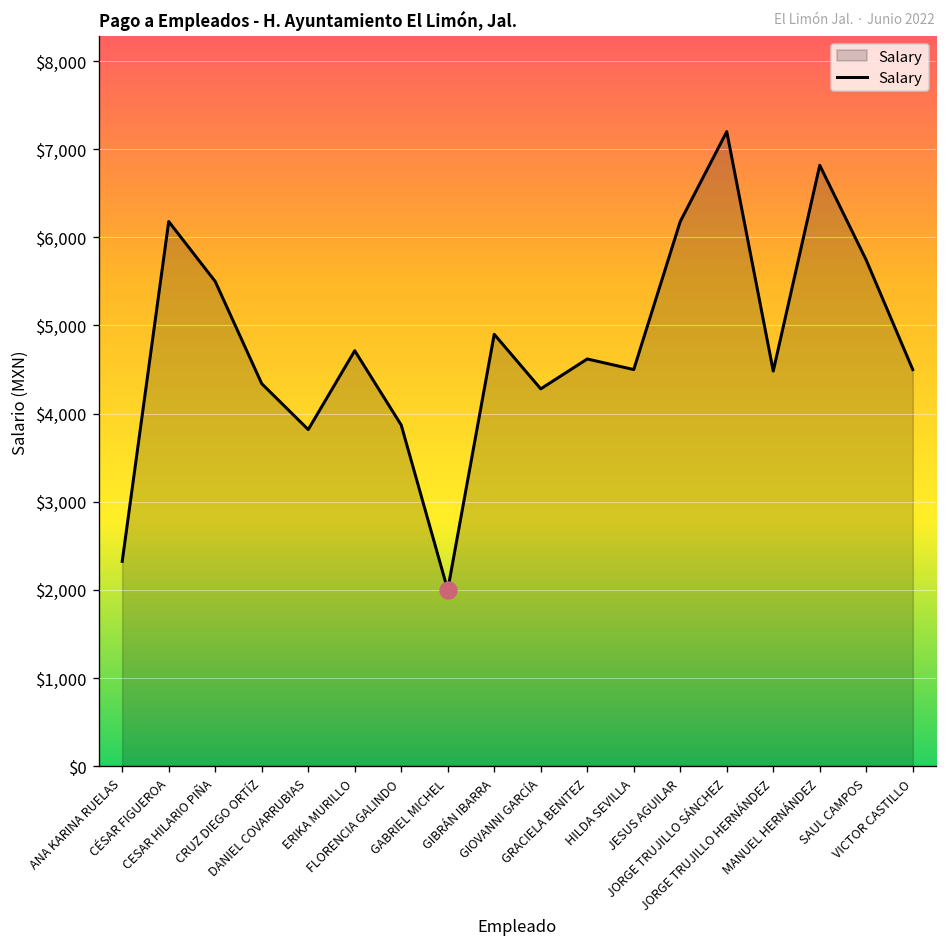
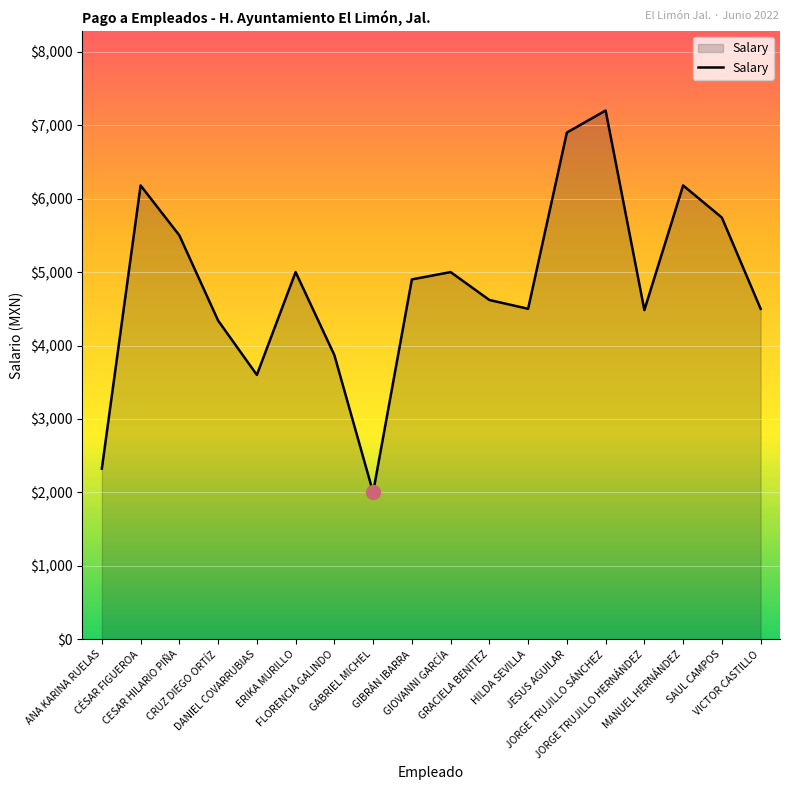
Salary, DANIEL COVARRUBIAS: $3,800 -> $3,600
Salary, ERIKA MURILLO: $4,700 -> $5,000
Salary, GIOVANNI GARCÍA: $4,300 -> $5,000
Salary, JESUS AGUILAR: $6,200 -> $6,900
Salary, MANUEL HERNÁNDEZ: $6,800 -> $6,200
